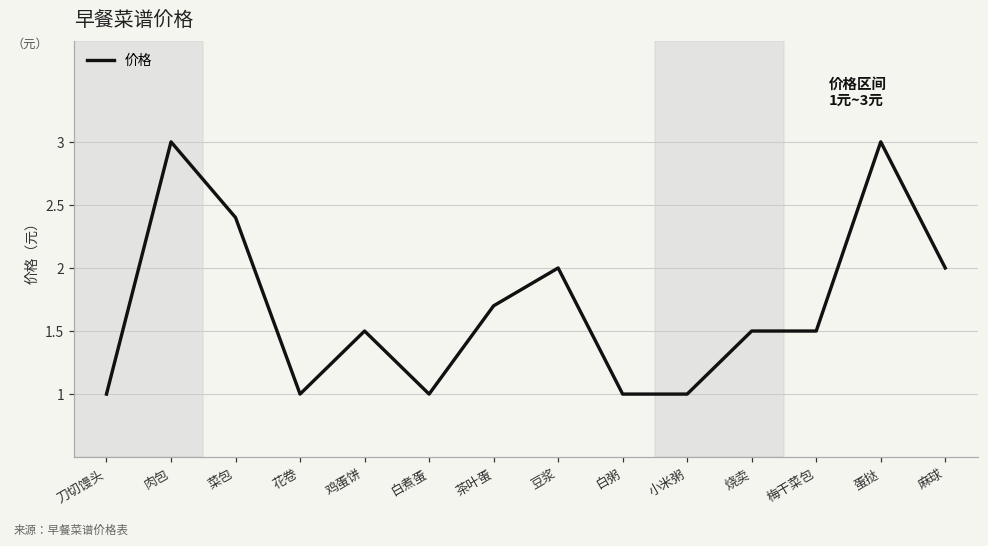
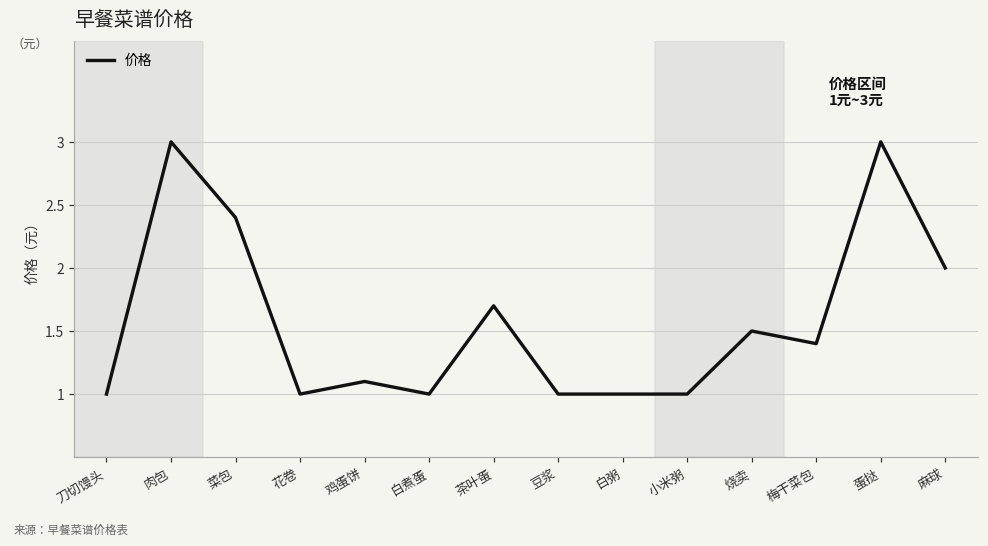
鸡蛋饼: 1.5 -> 1.1
豆浆: 2 -> 1
梅干菜包: 1.5 -> 1.4
